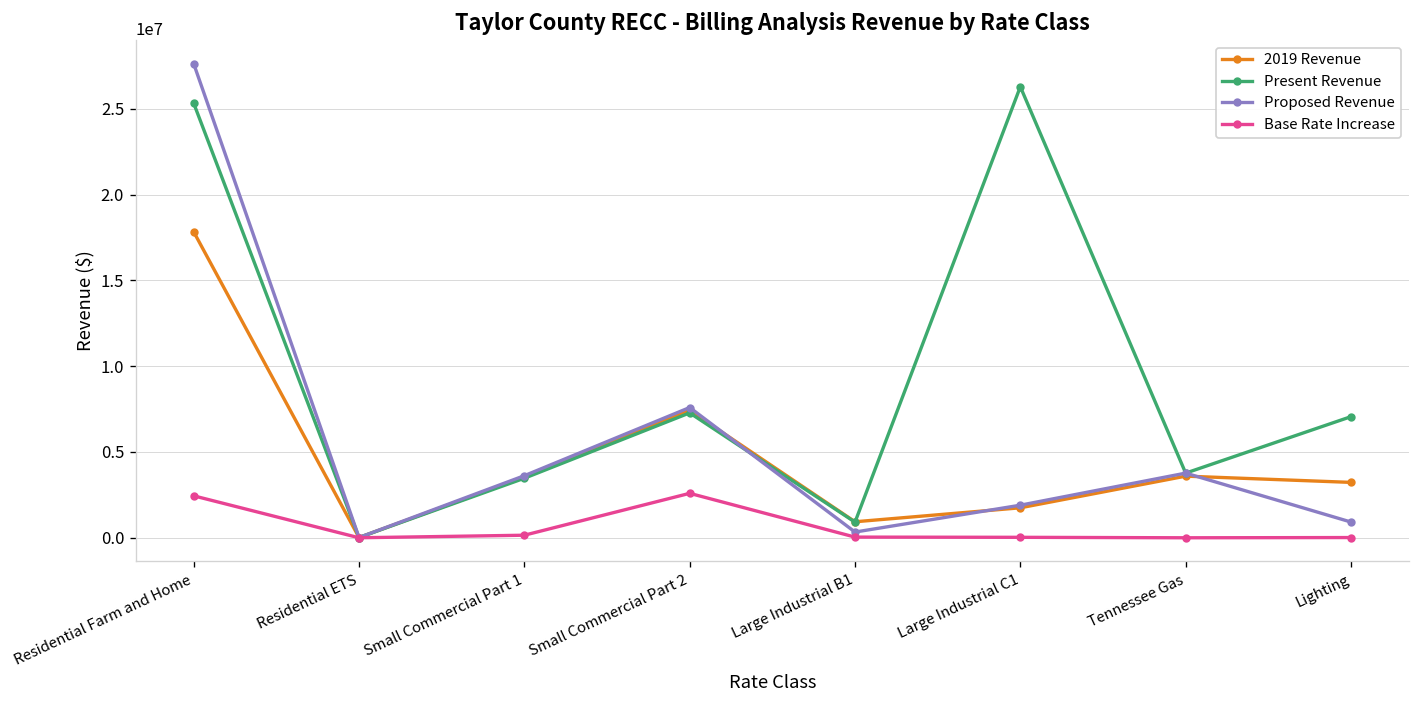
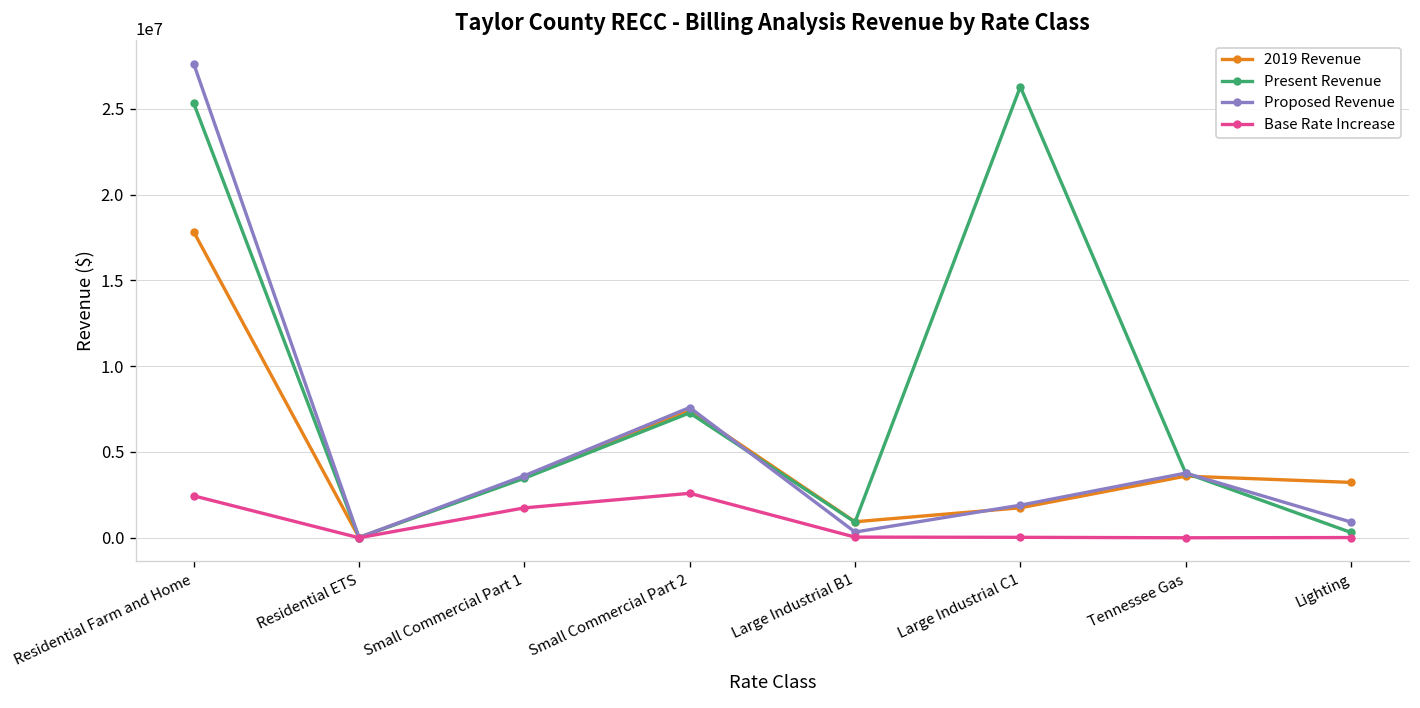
Base Rate Increase, Small Commercial Part 1: 100000 -> 1700000
Present Revenue, Lighting: 7100000 -> 300000
